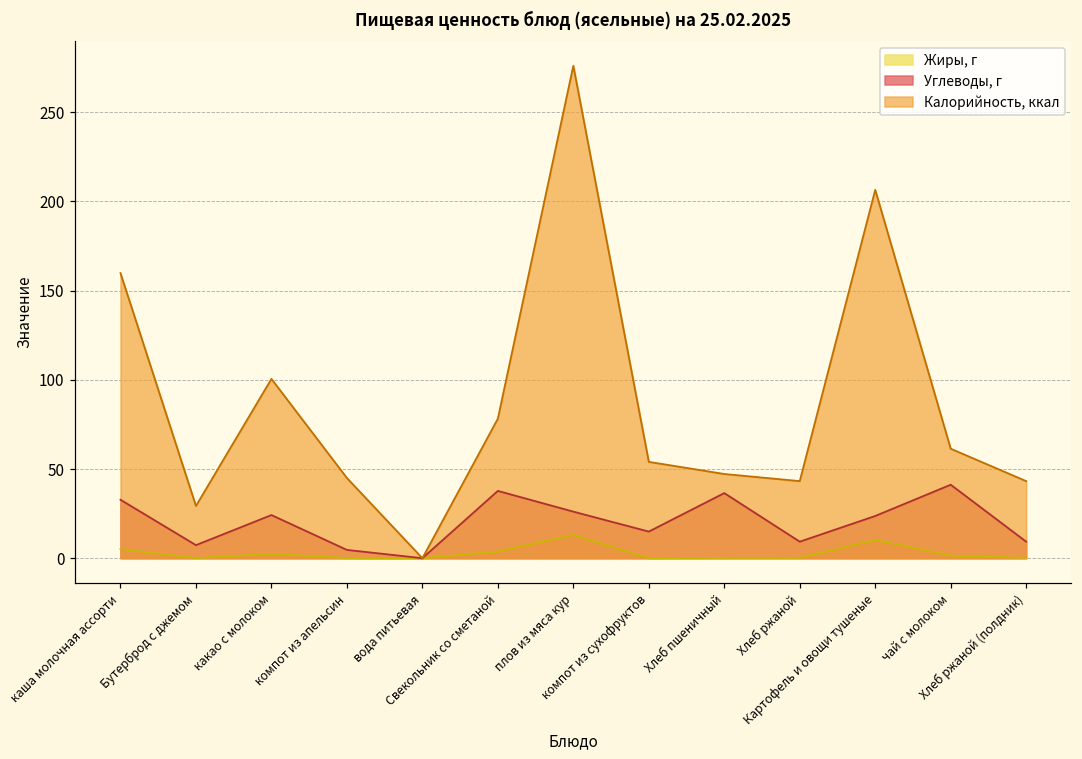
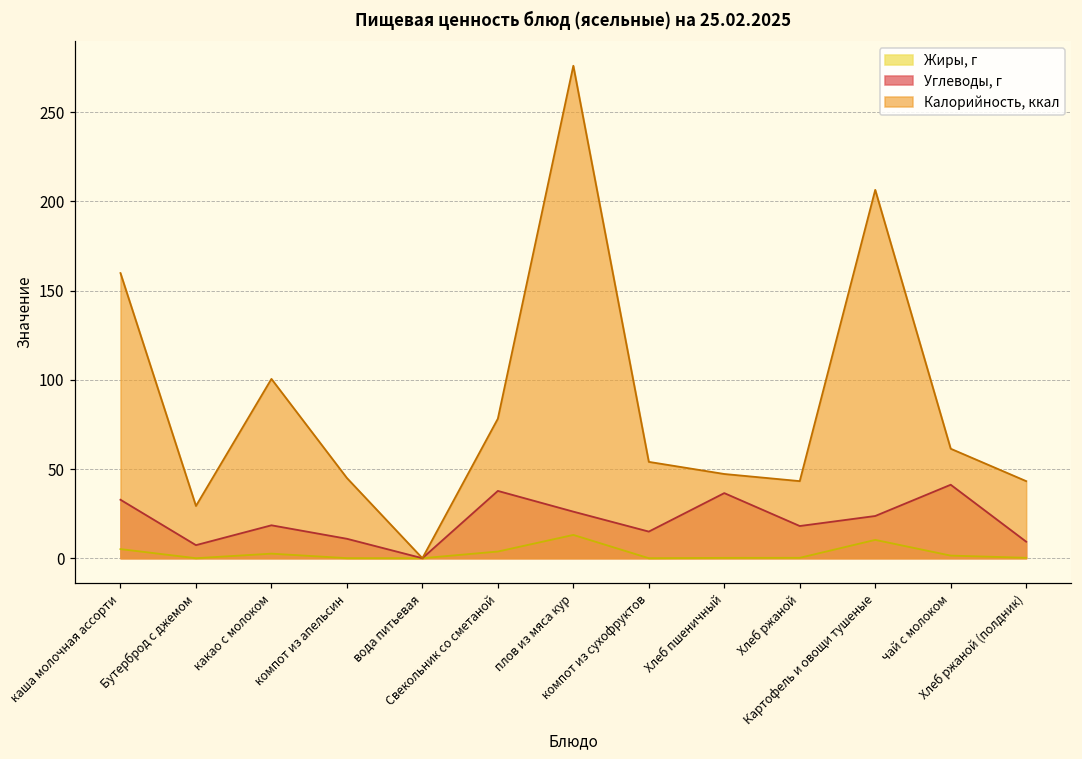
Углеводы, г, какао с молоком: 24 -> 18
Углеводы, г, компот из апельсин: 5 -> 11
Углеводы, г, Хлеб ржаной: 9 -> 18
